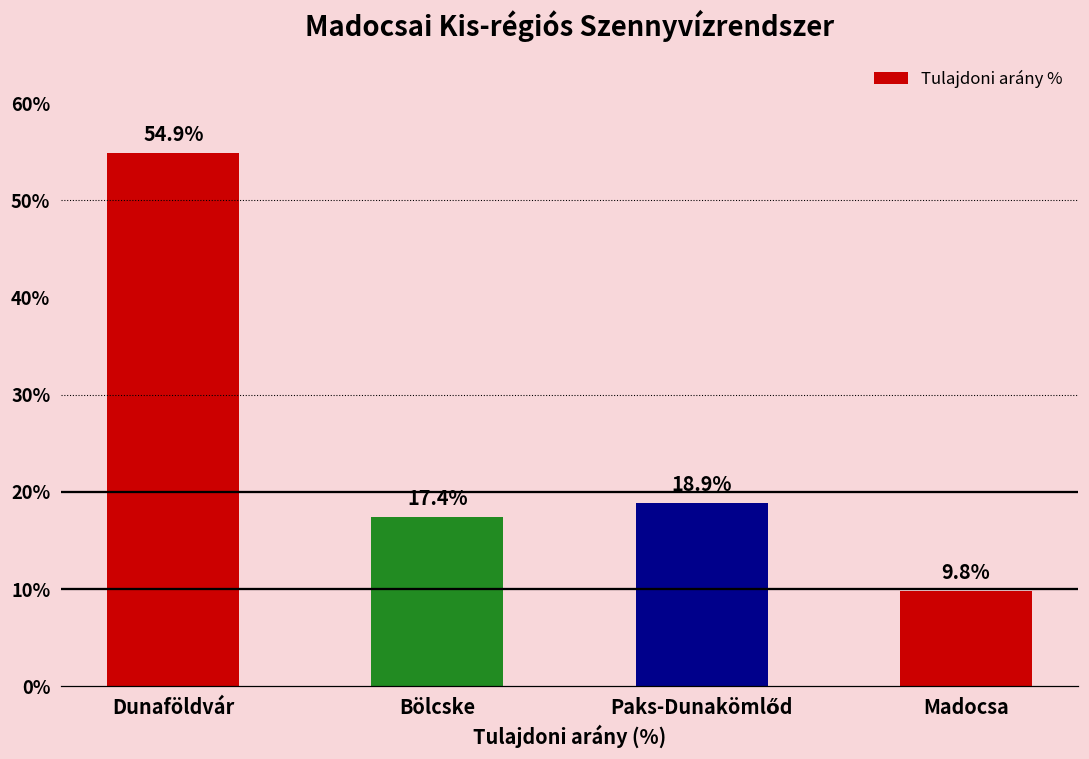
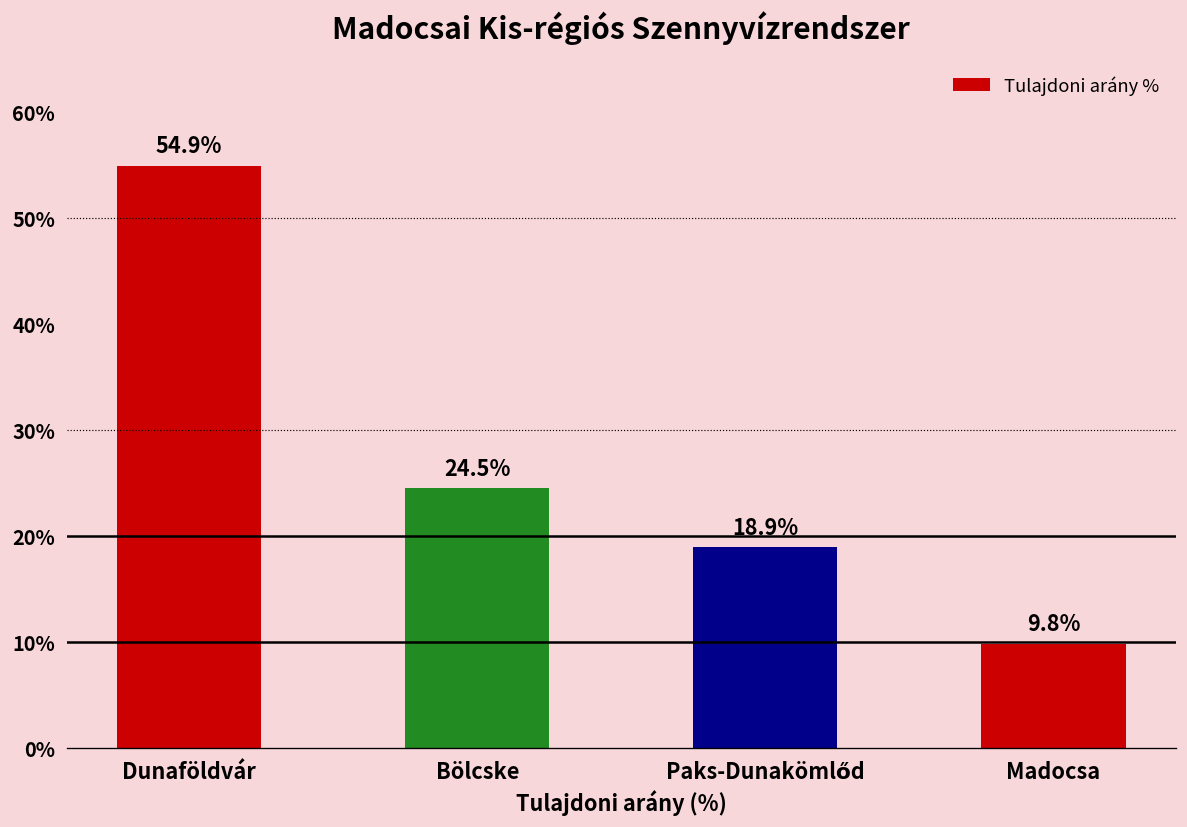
Bölcske: 17.4% -> 24.5%
